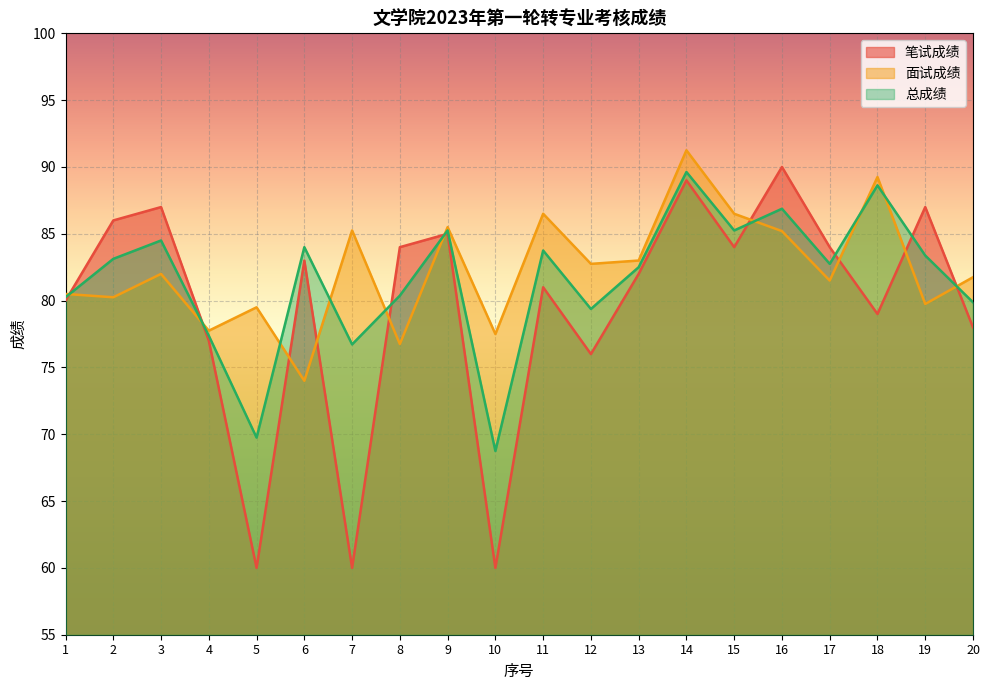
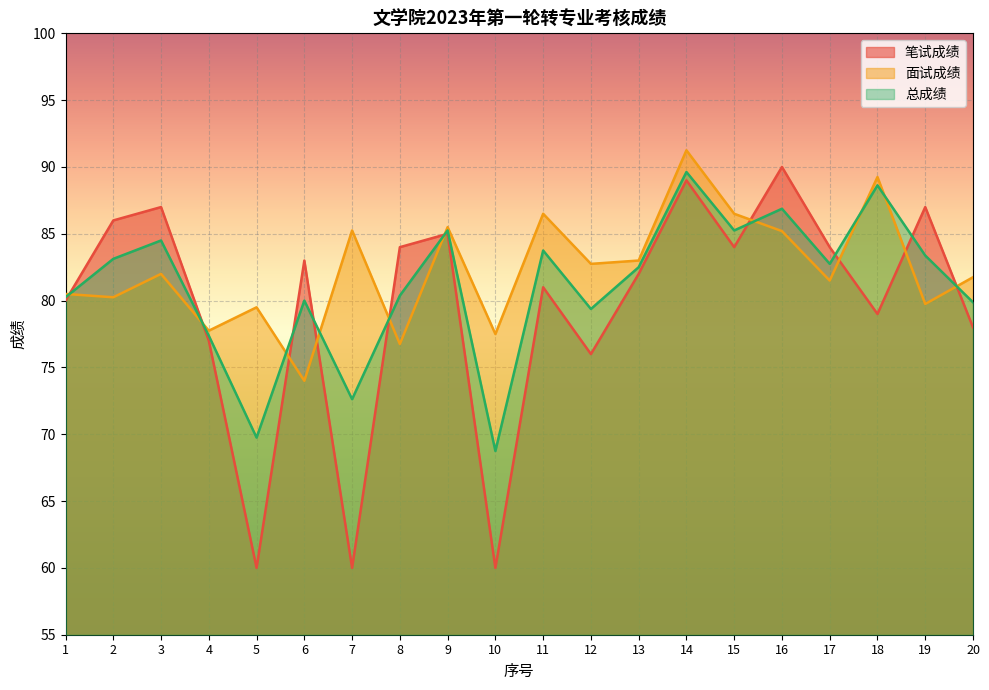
总成绩, 6: 84 -> 80
总成绩, 7: 76.7 -> 72.6
